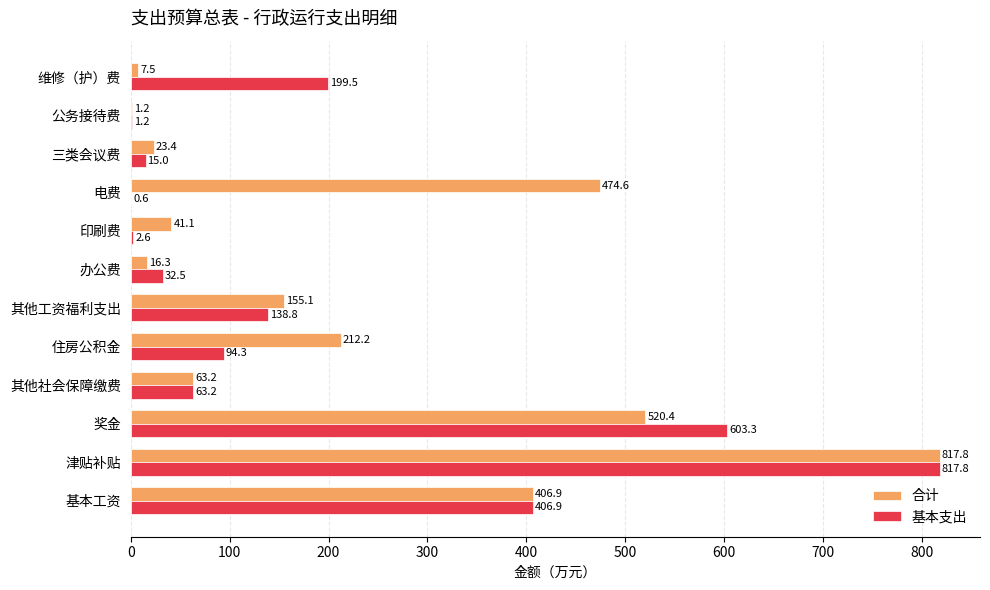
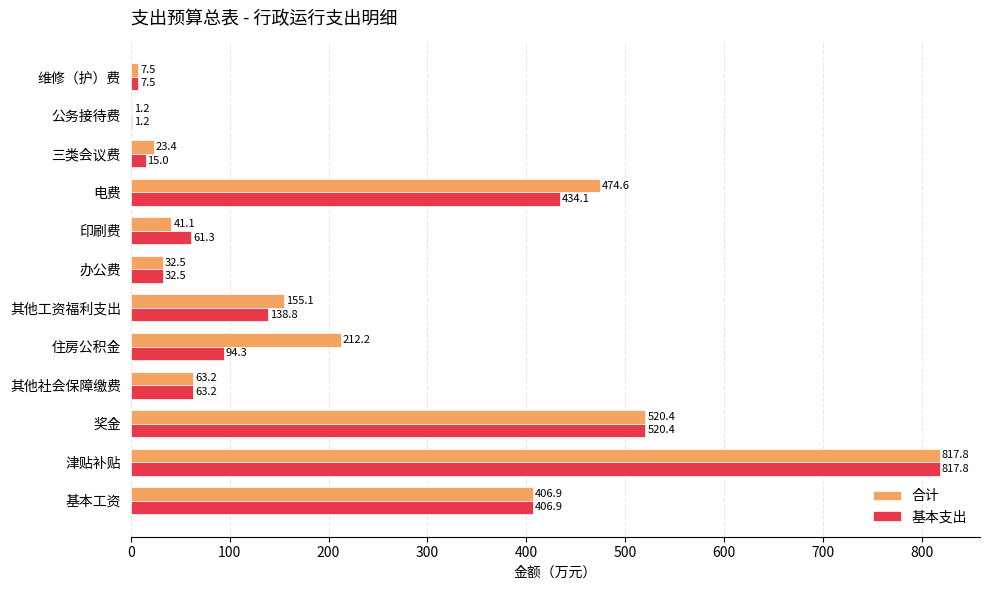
基本支出, 维修（护）费: 199.5 -> 7.5
基本支出, 电费: 0.6 -> 434.1
基本支出, 印刷费: 2.6 -> 61.3
合计, 办公费: 16.3 -> 32.5
基本支出, 奖金: 603.3 -> 520.4
